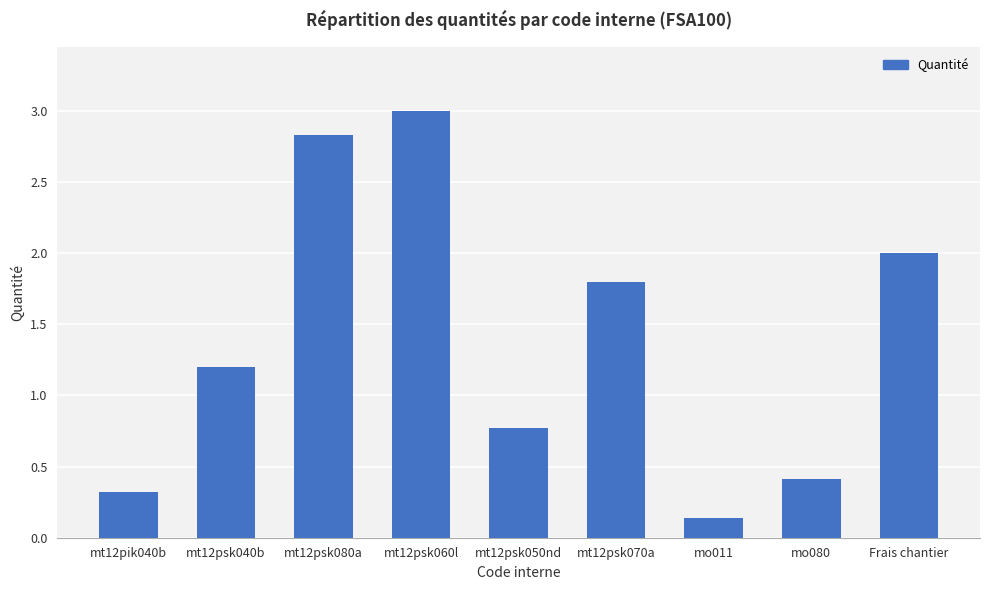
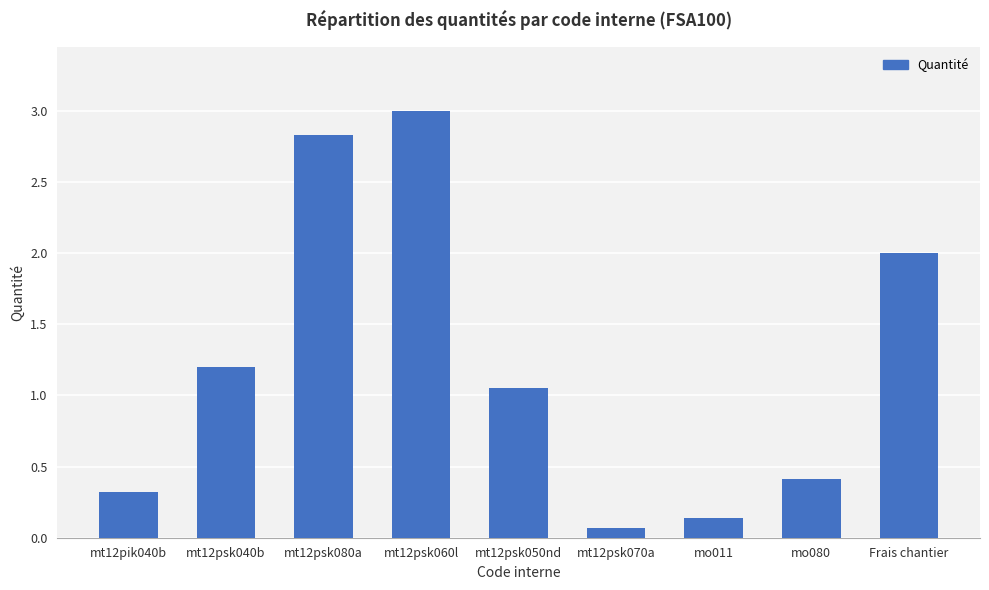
mt12psk050nd: 0.77 -> 1.05
mt12psk070a: 1.80 -> 0.07
